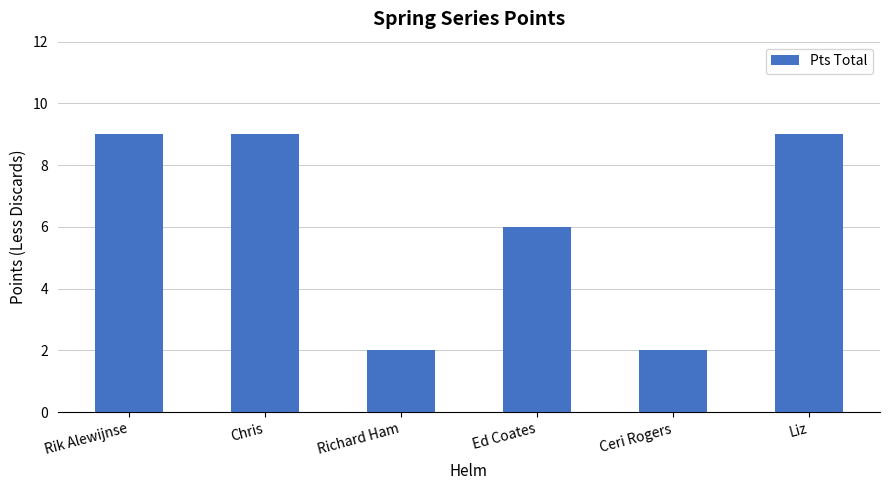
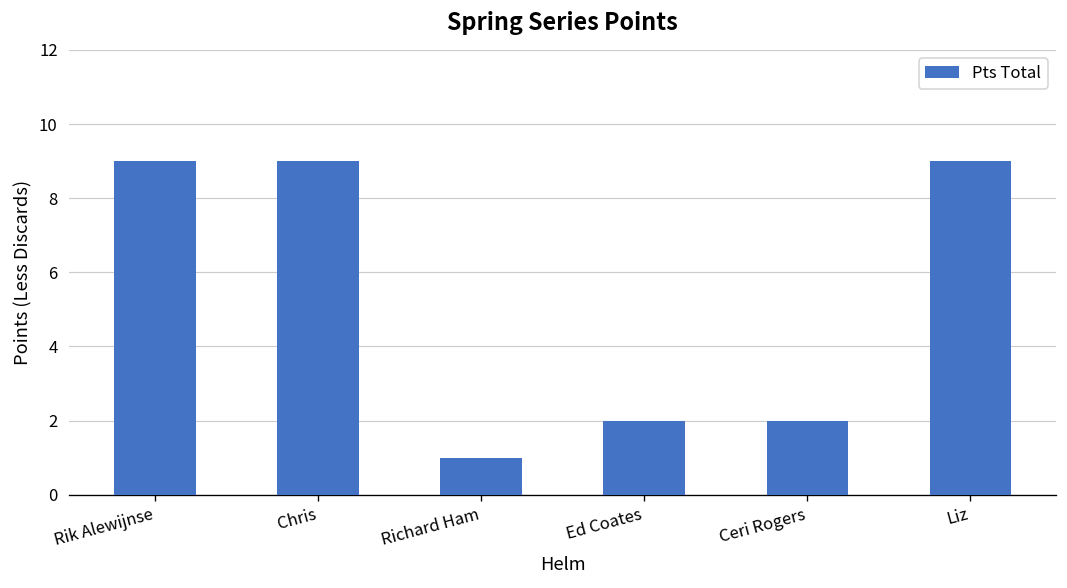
Richard Ham: 2 -> 1
Ed Coates: 6 -> 2
